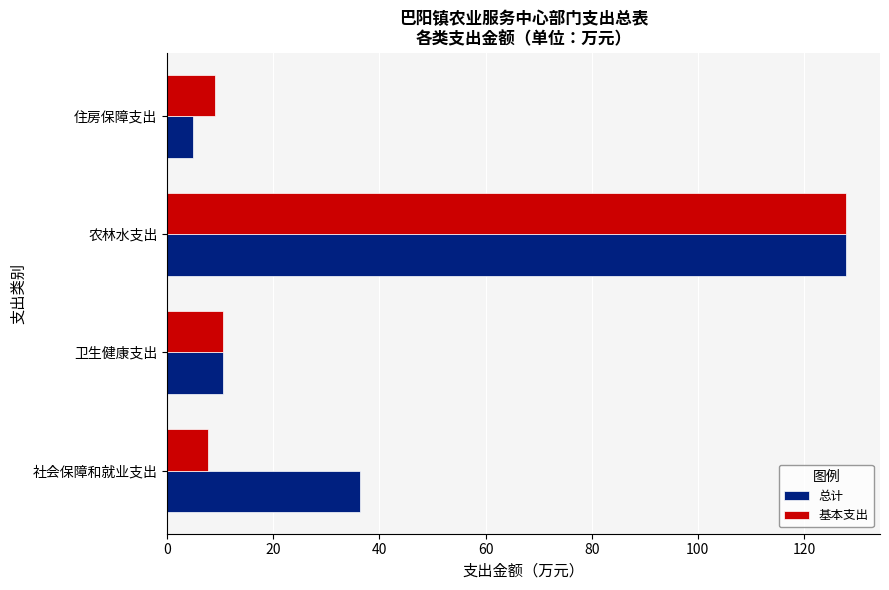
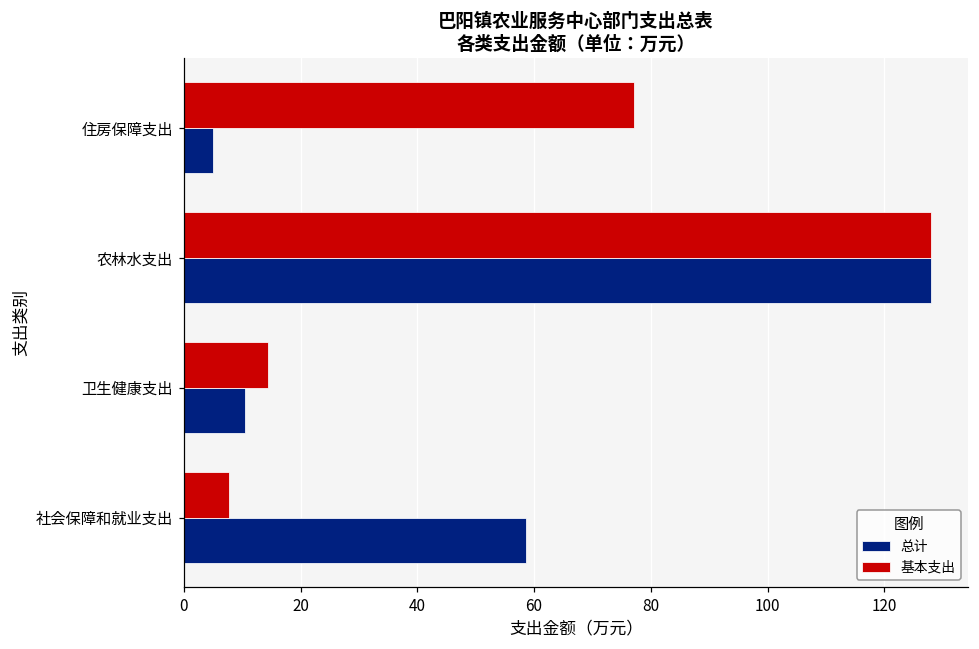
基本支出, 住房保障支出: 9 -> 77
基本支出, 卫生健康支出: 10 -> 14
总计, 社会保障和就业支出: 36 -> 59
